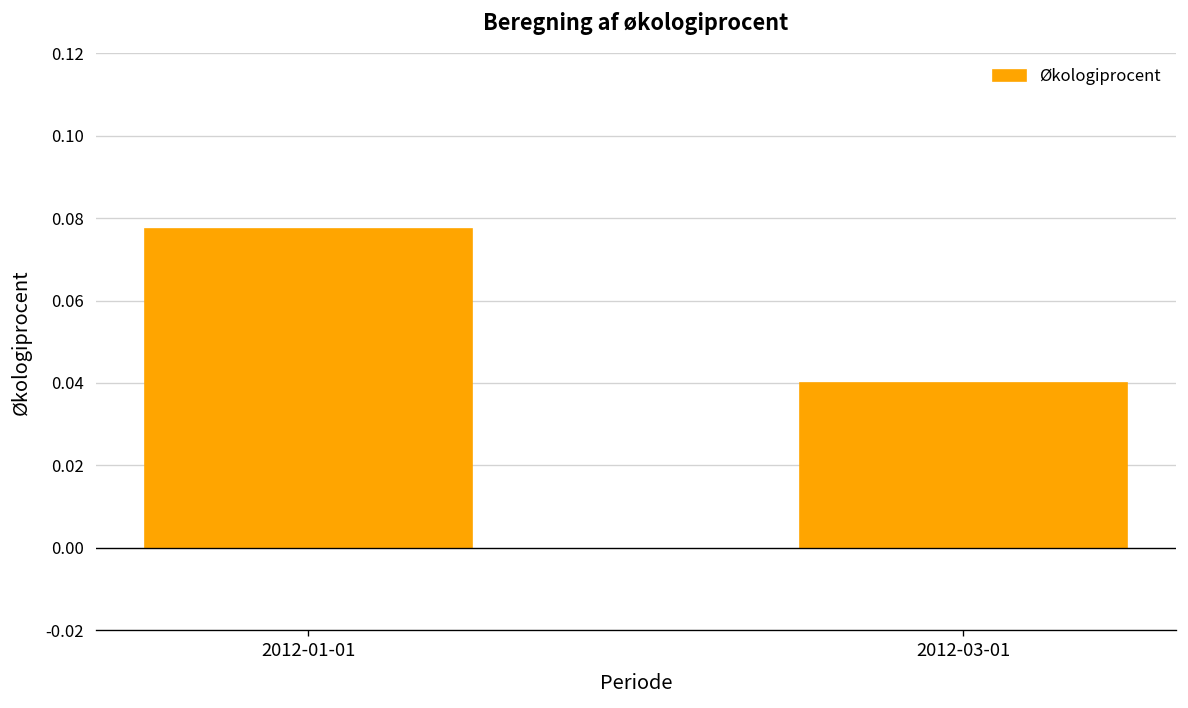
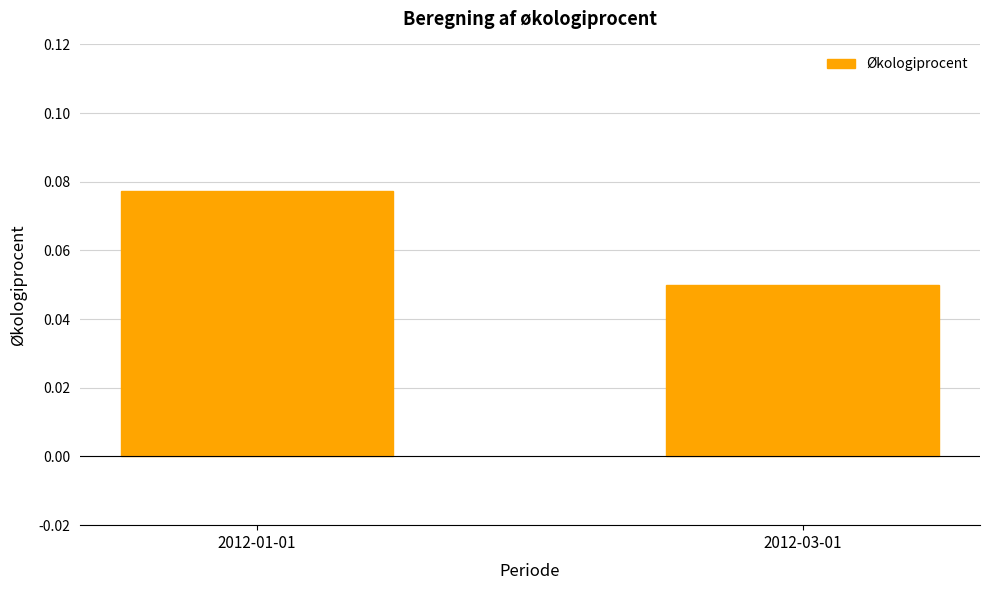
2012-03-01: 0.04 -> 0.05
